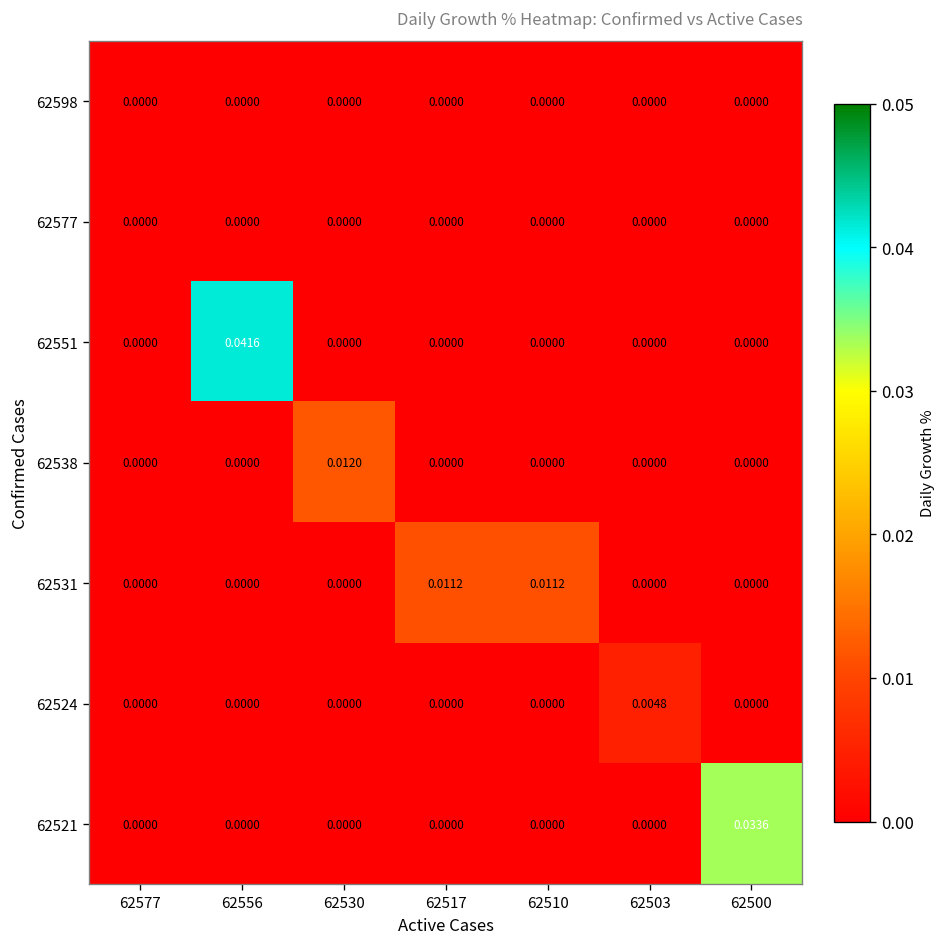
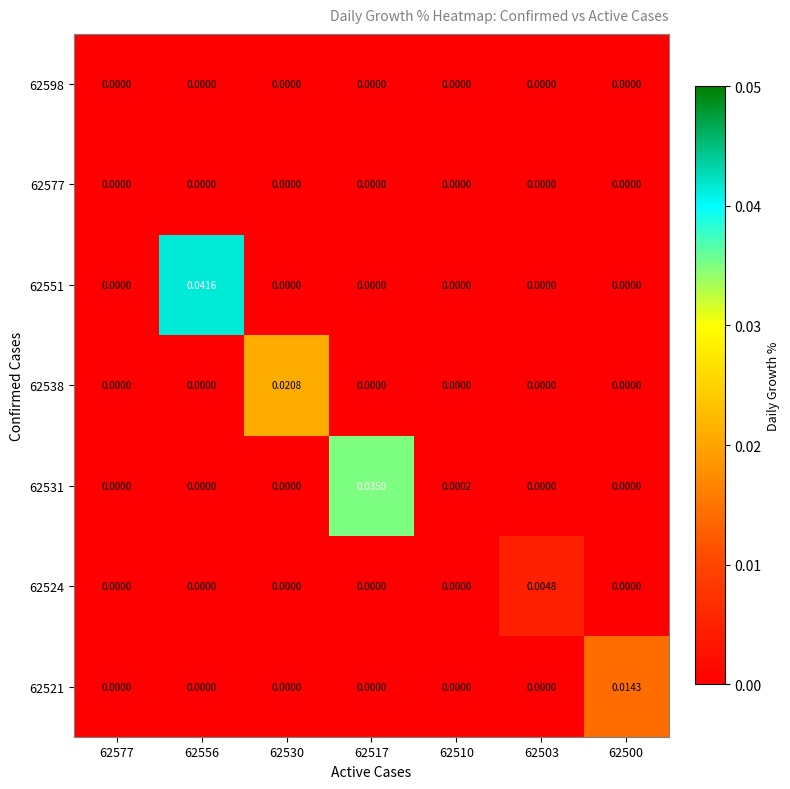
62538, 62530: 0.0120 -> 0.0208
62531, 62517: 0.0112 -> 0.0350
62531, 62510: 0.0112 -> 0.0002
62521, 62500: 0.0336 -> 0.0143
